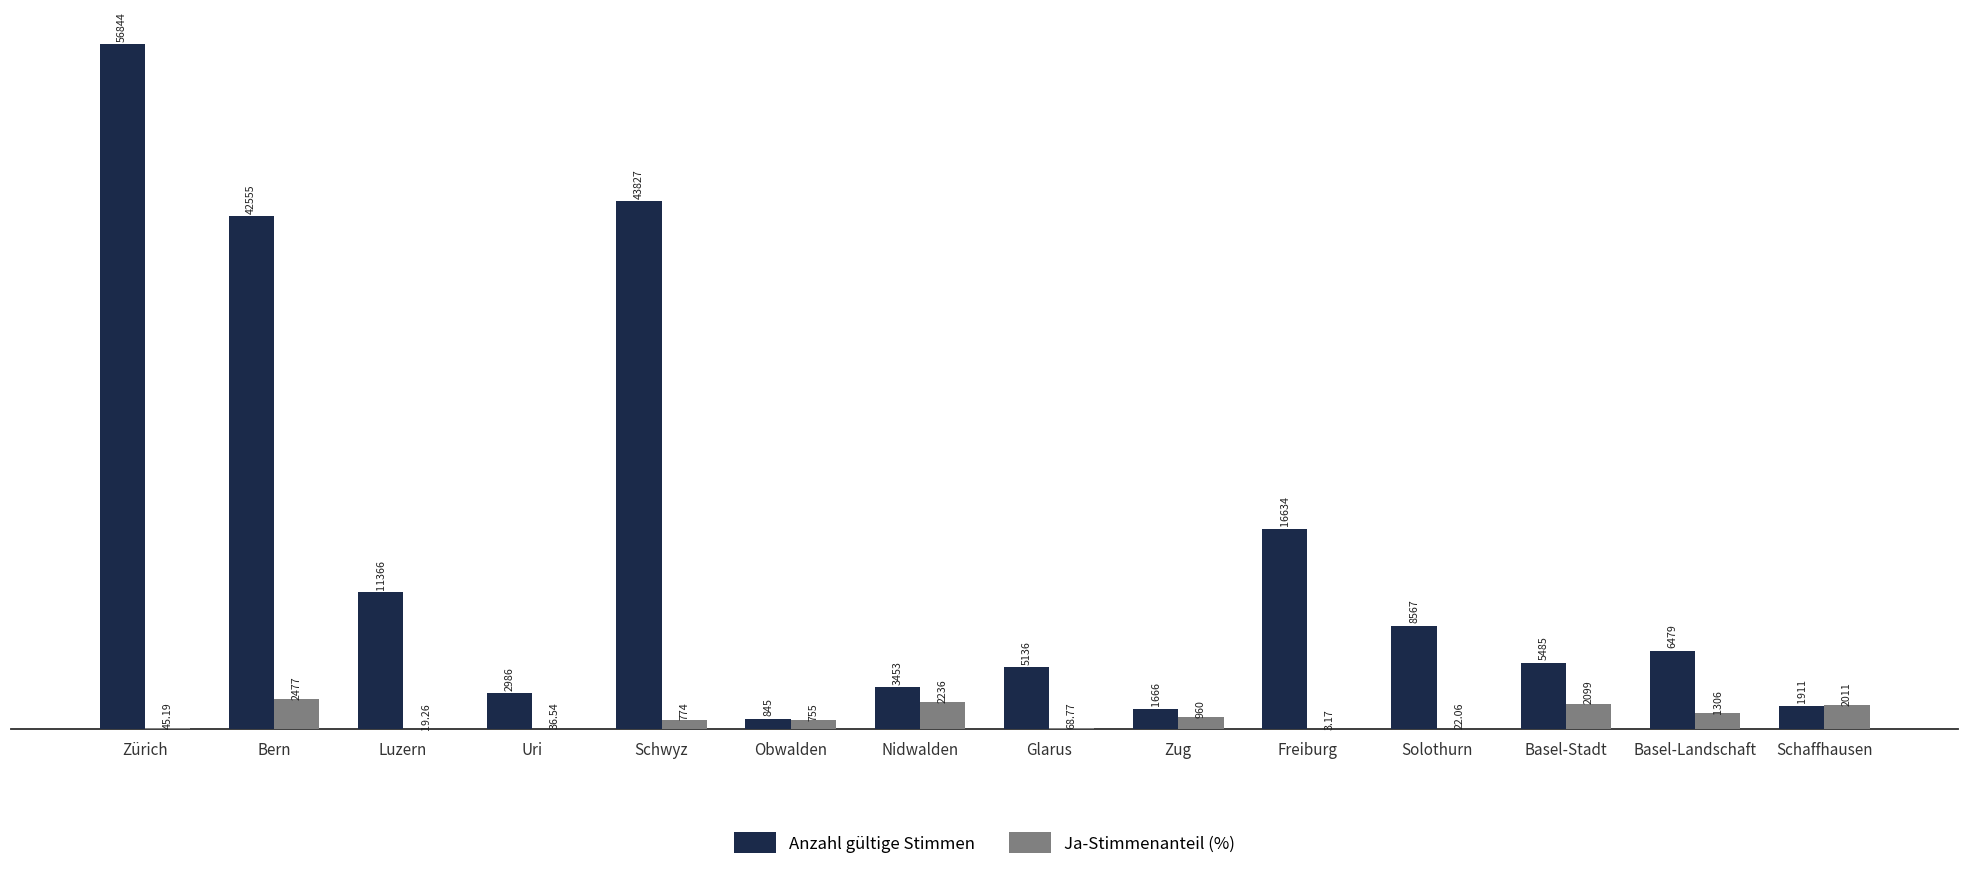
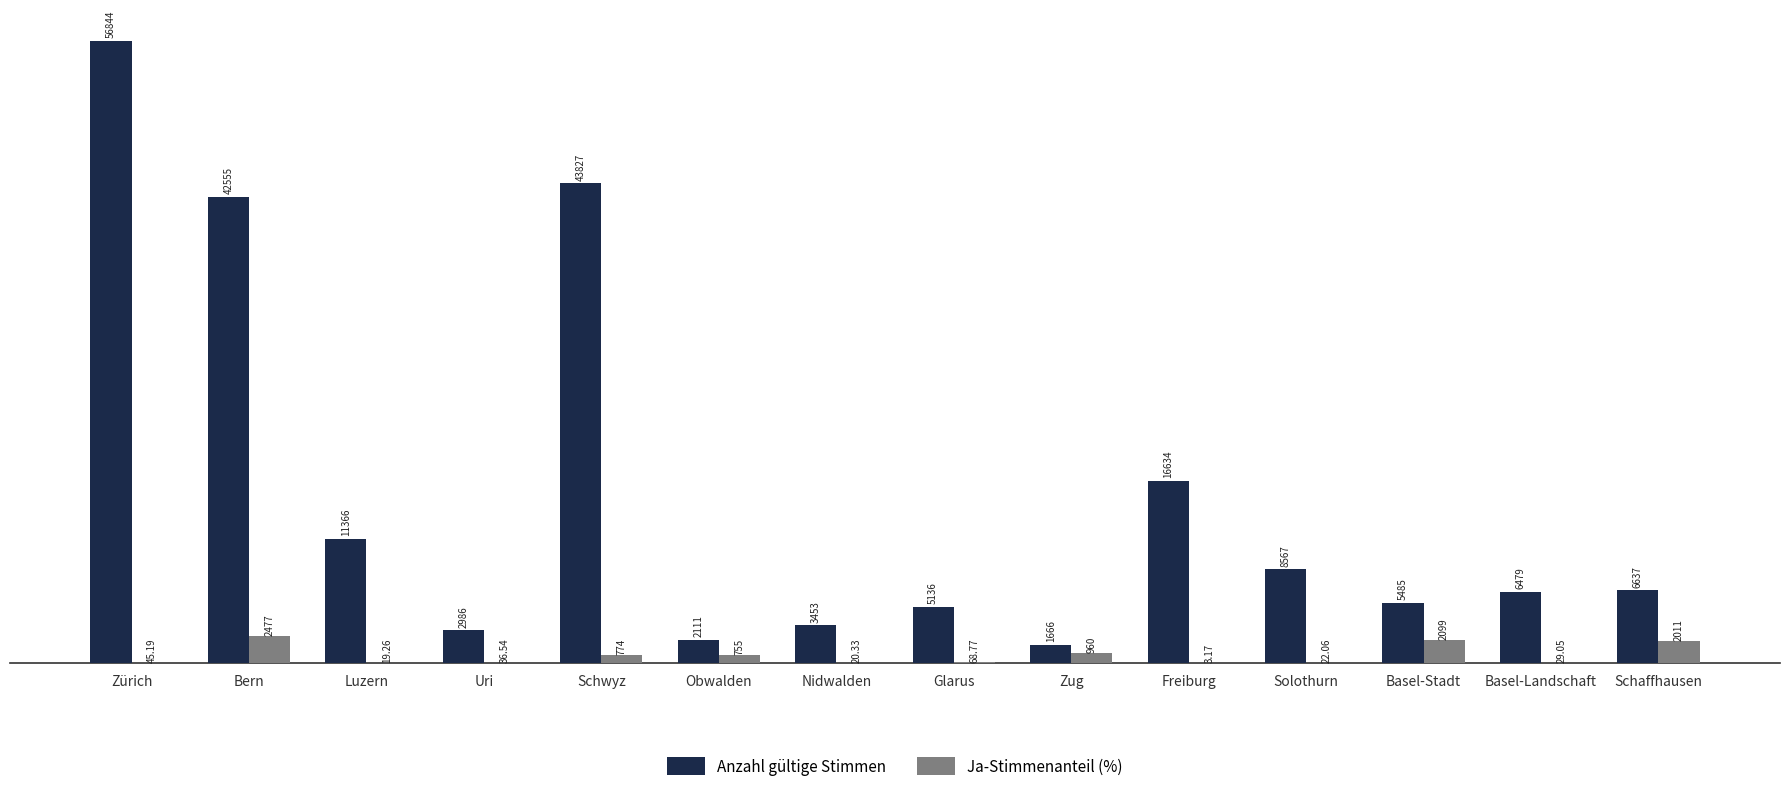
Anzahl gültige Stimmen, Obwalden: 845 -> 2111
Ja-Stimmenanteil (%), Nidwalden: 2236 -> 20.33
Ja-Stimmenanteil (%), Basel-Landschaft: 1306 -> 29.05
Anzahl gültige Stimmen, Schaffhausen: 1911 -> 6637
